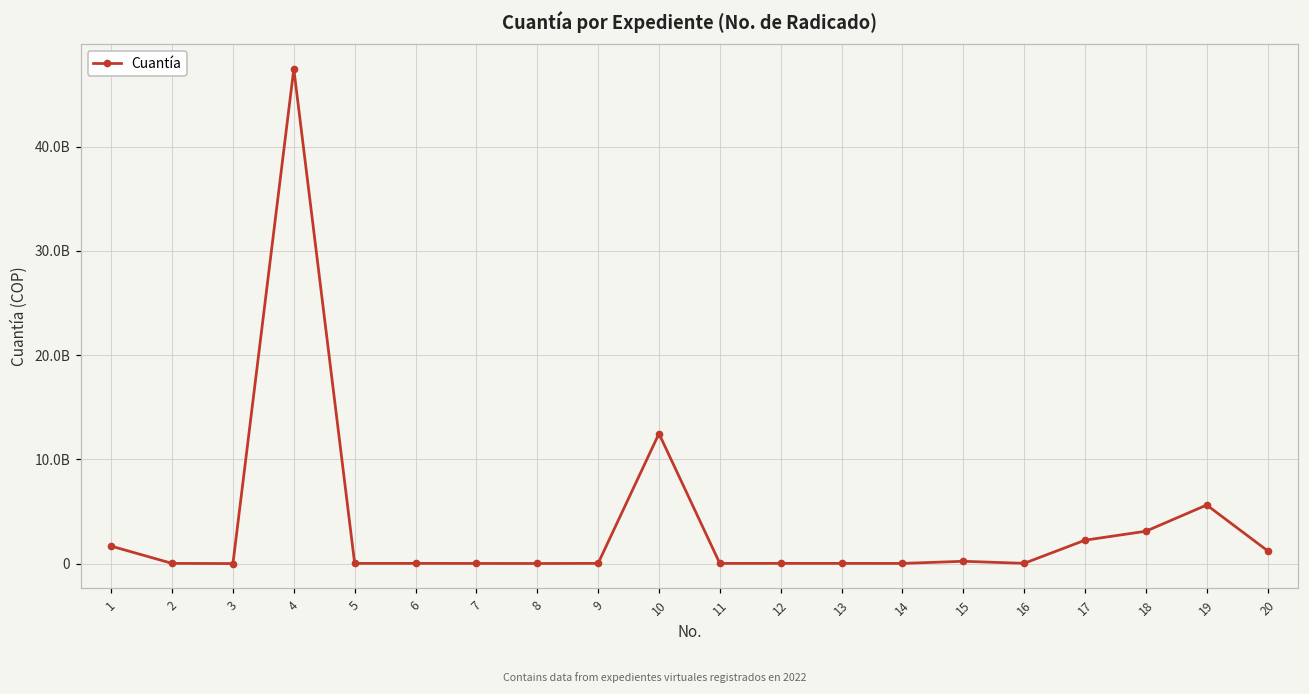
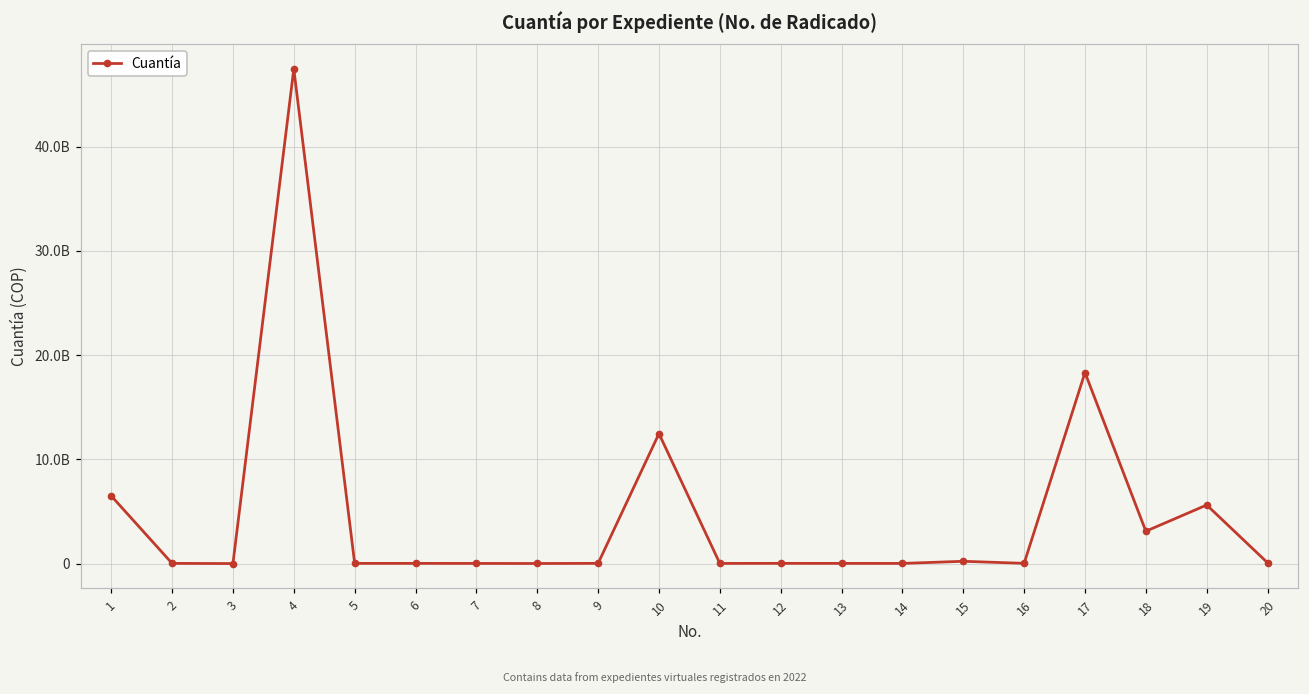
1: 2000000000 -> 7000000000
17: 2000000000 -> 18000000000
20: 1000000000 -> 0
